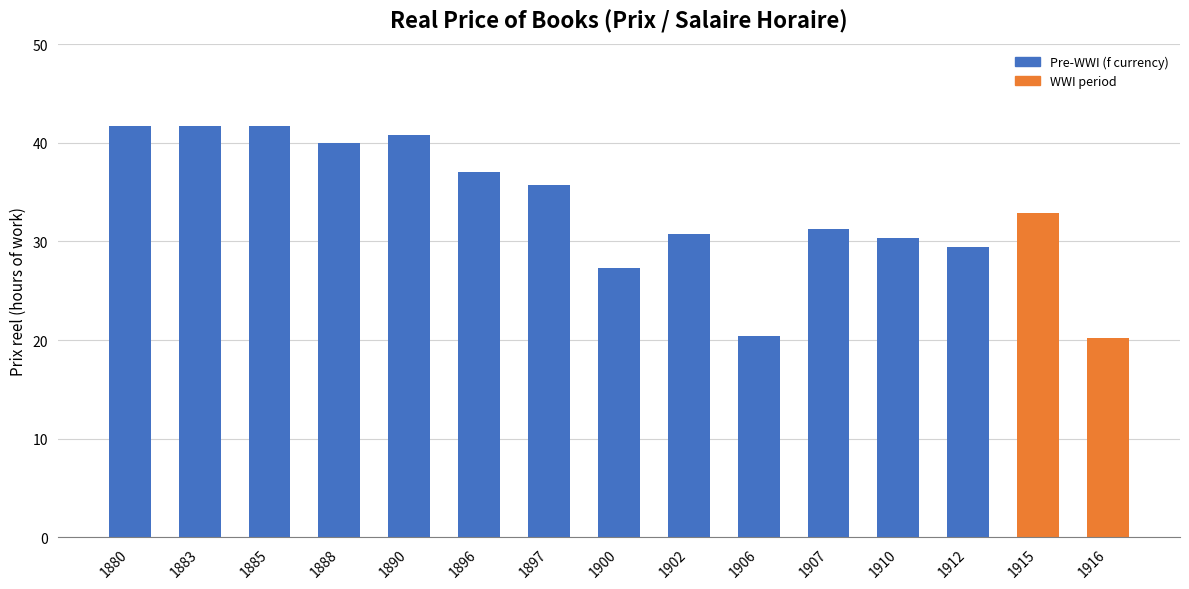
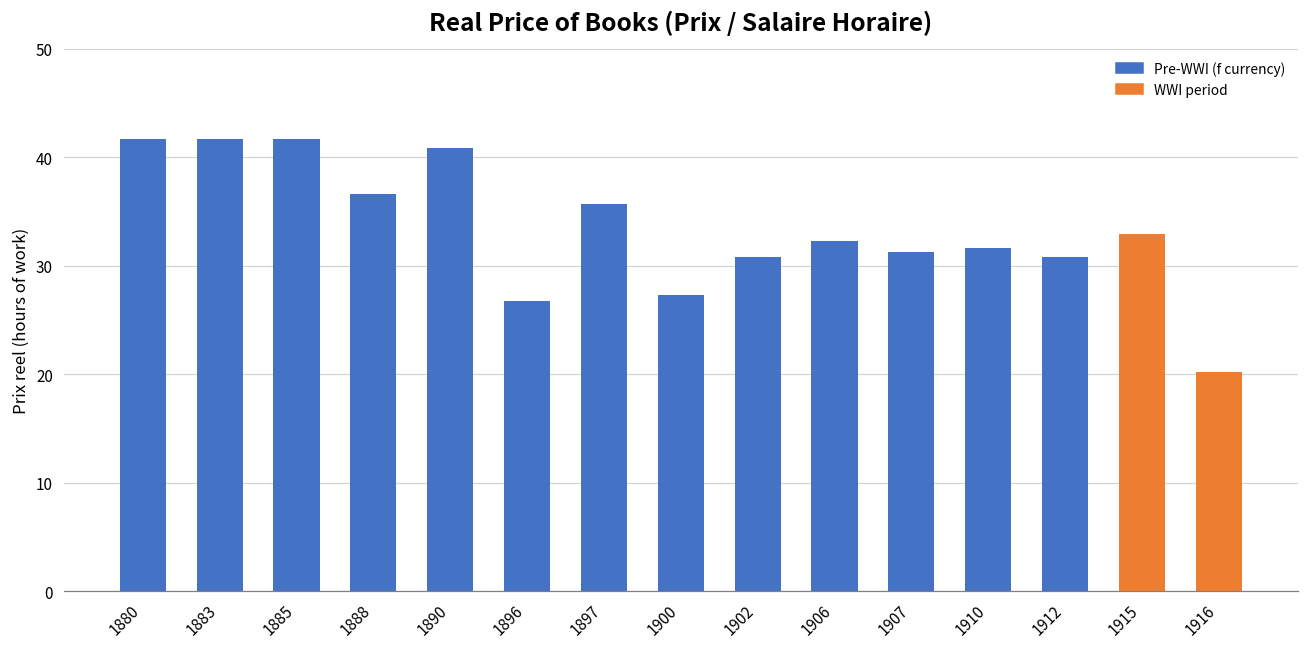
1888: 40 -> 37
1896: 37 -> 27
1906: 20 -> 32
1910: 30 -> 32
1912: 29 -> 31
